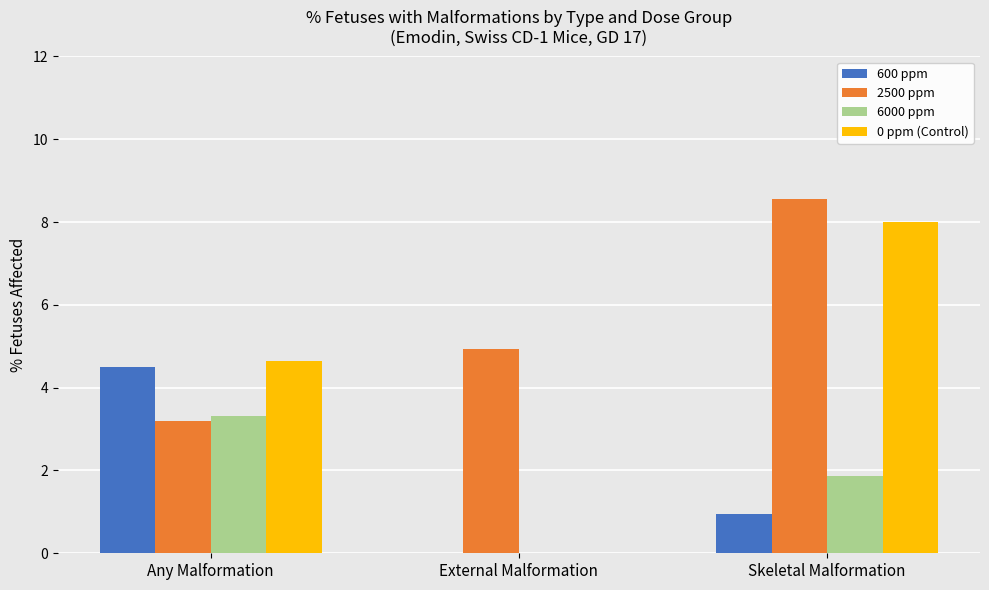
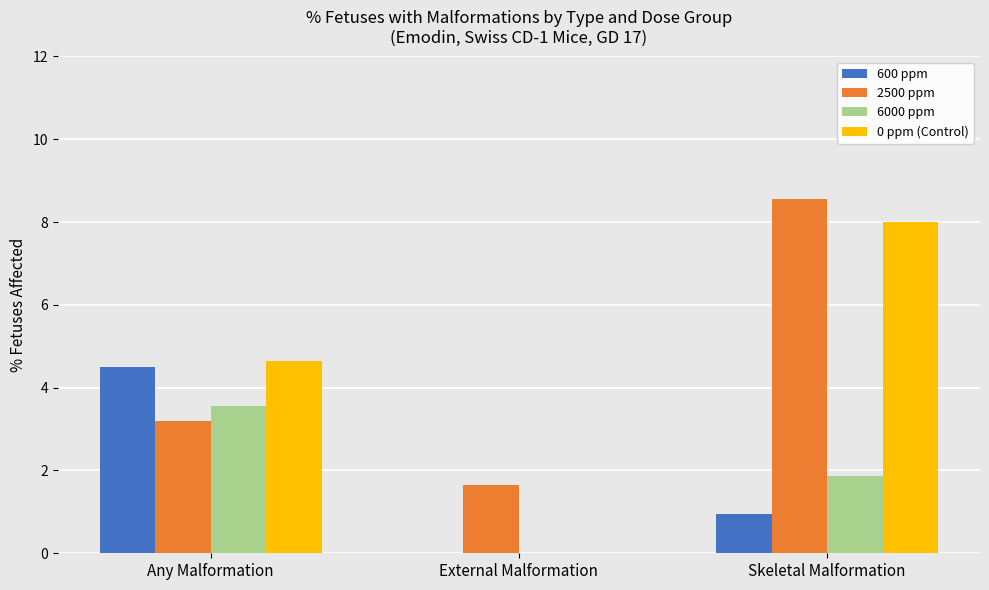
6000 ppm, Any Malformation: 3.3 -> 3.6
2500 ppm, External Malformation: 4.9 -> 1.6
